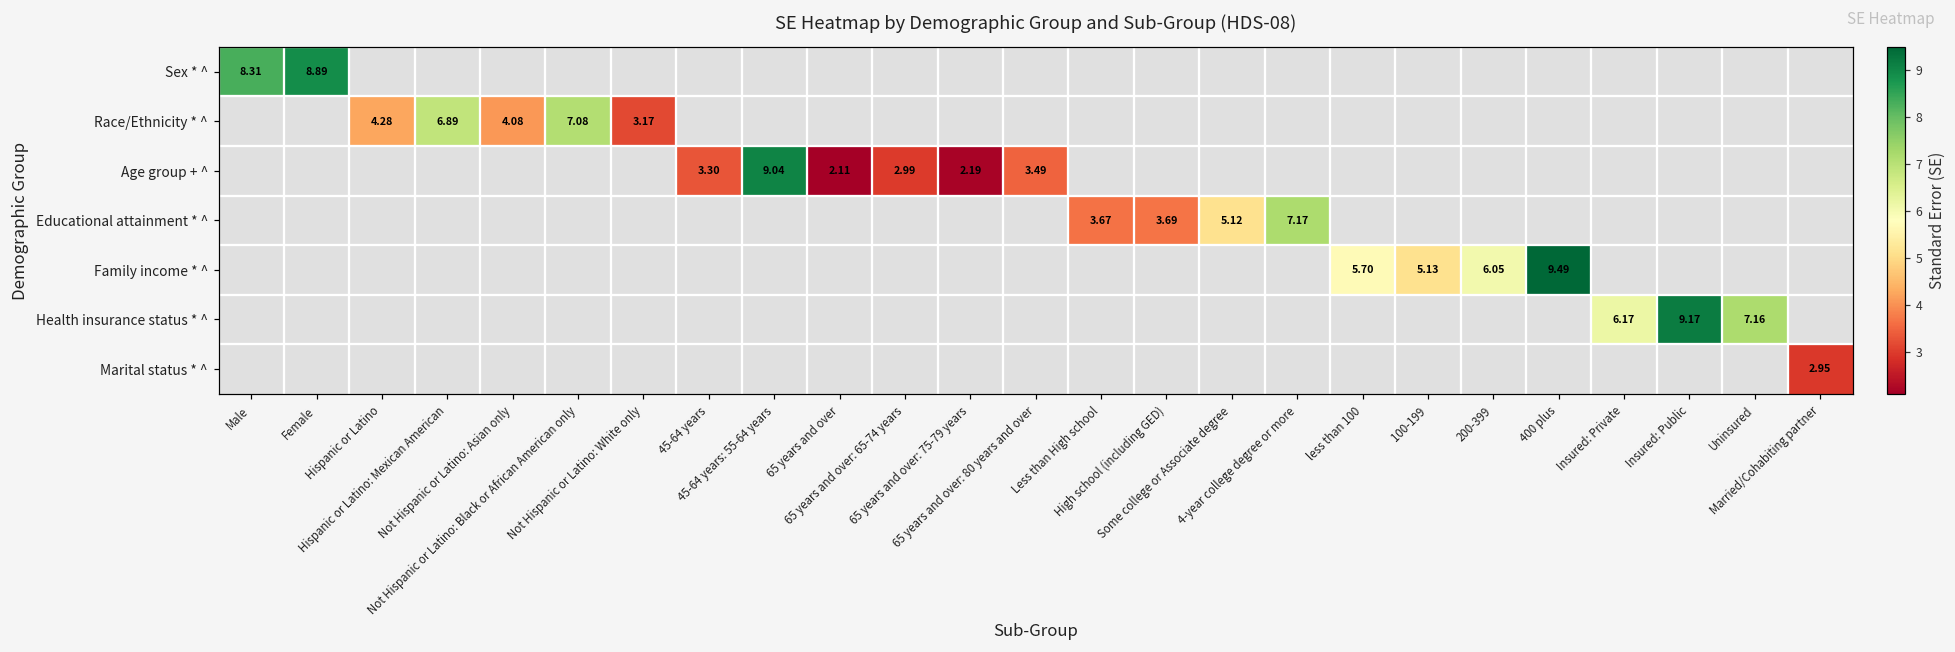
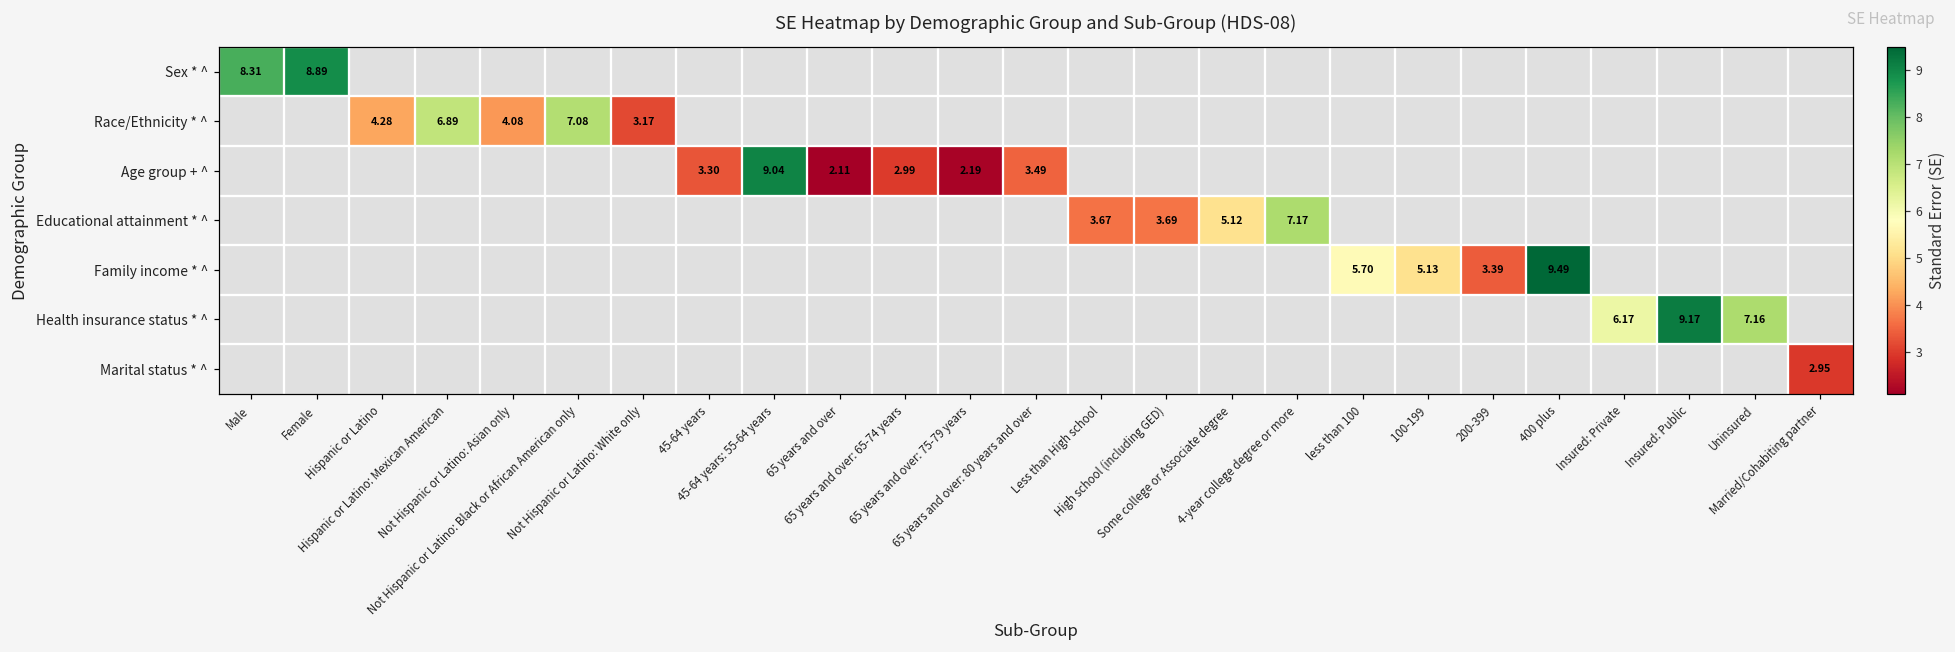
Family income * ^, 200-399: 6.05 -> 3.39
